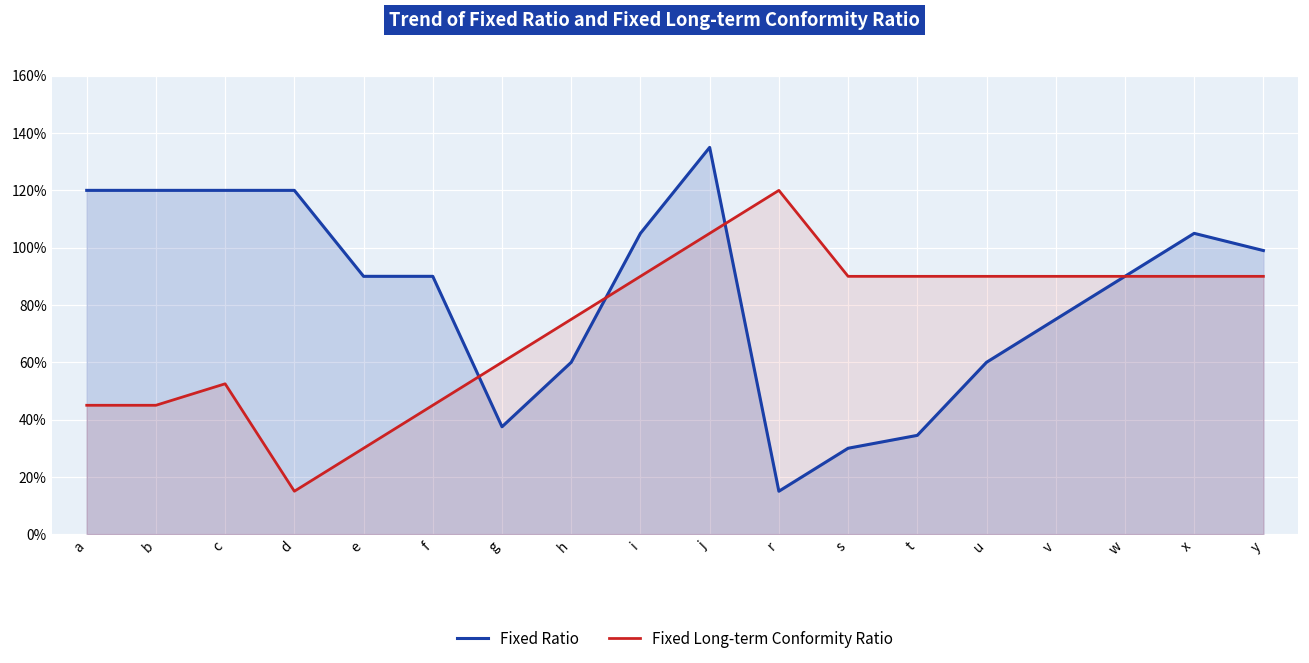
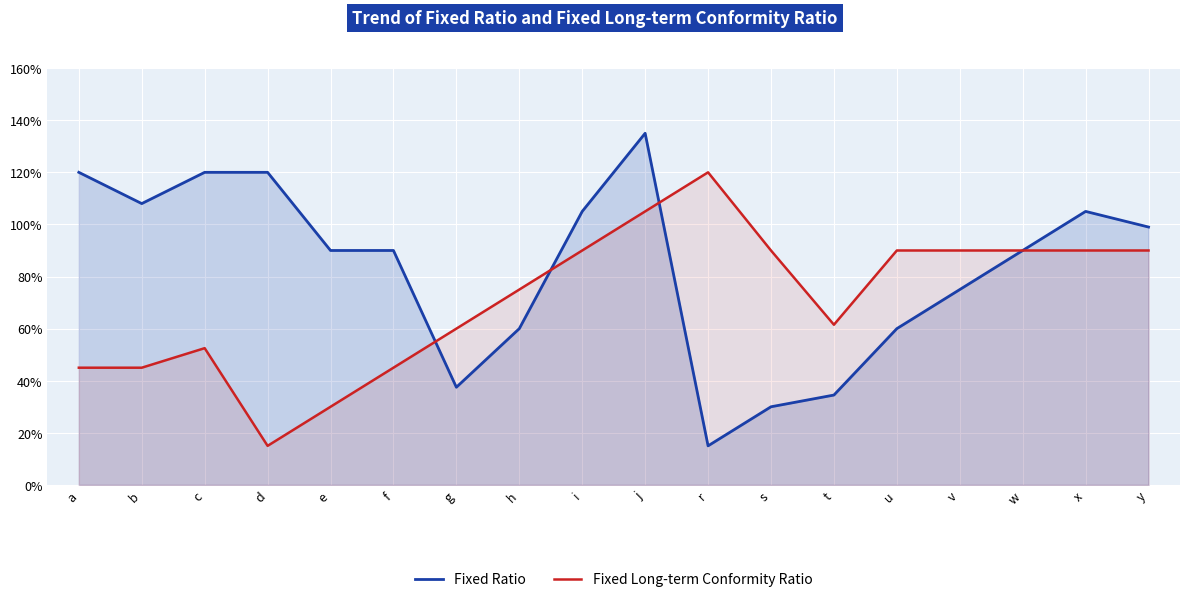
Fixed Ratio, b: 120% -> 108%
Fixed Long-term Conformity Ratio, t: 90% -> 61%
